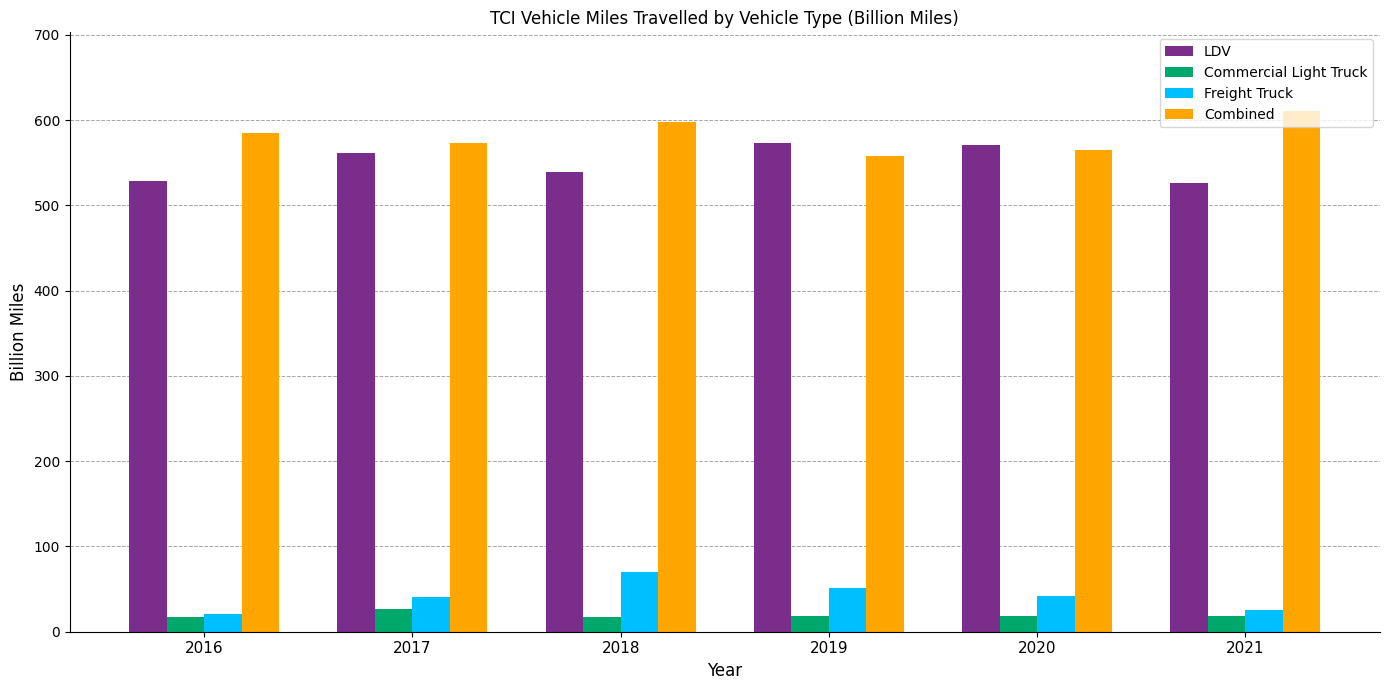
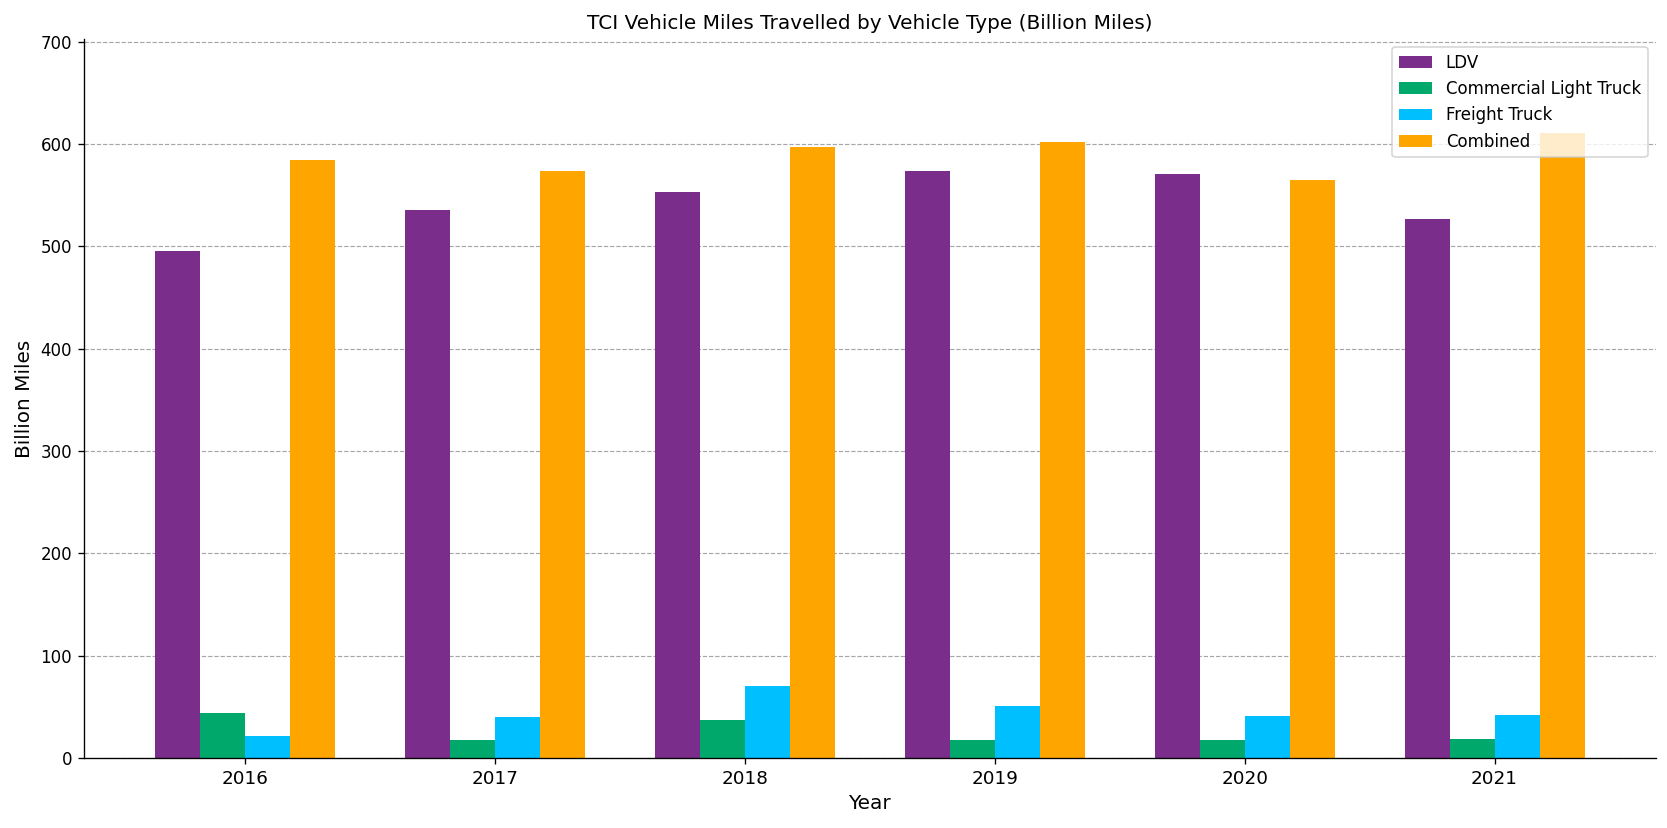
LDV, 2016: 530 -> 500
Commercial Light Truck, 2016: 20 -> 40
LDV, 2017: 560 -> 540
Commercial Light Truck, 2017: 30 -> 20
LDV, 2018: 540 -> 550
Commercial Light Truck, 2018: 20 -> 40
Combined, 2019: 560 -> 600
Freight Truck, 2021: 30 -> 40
